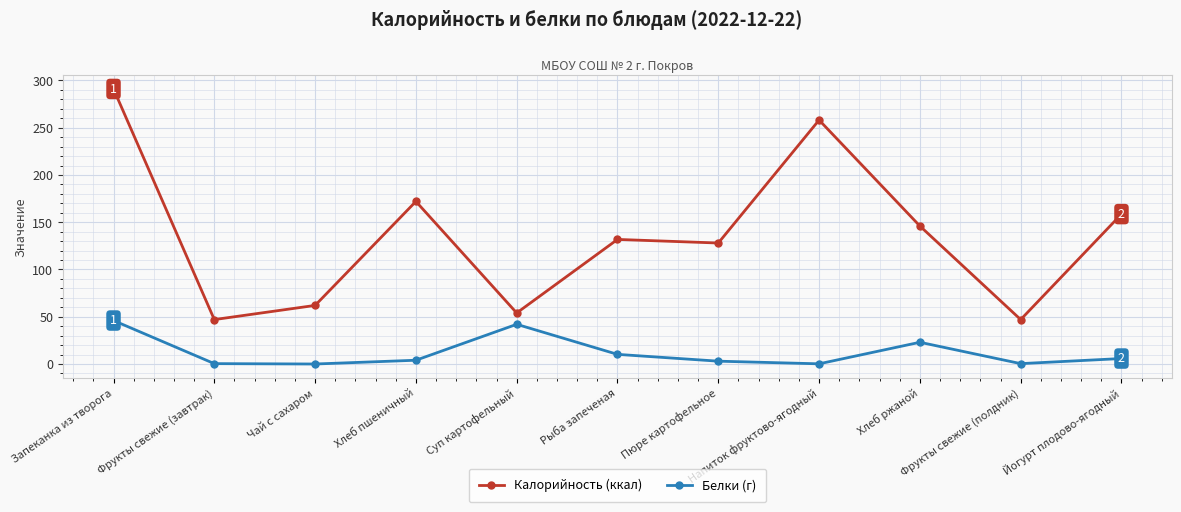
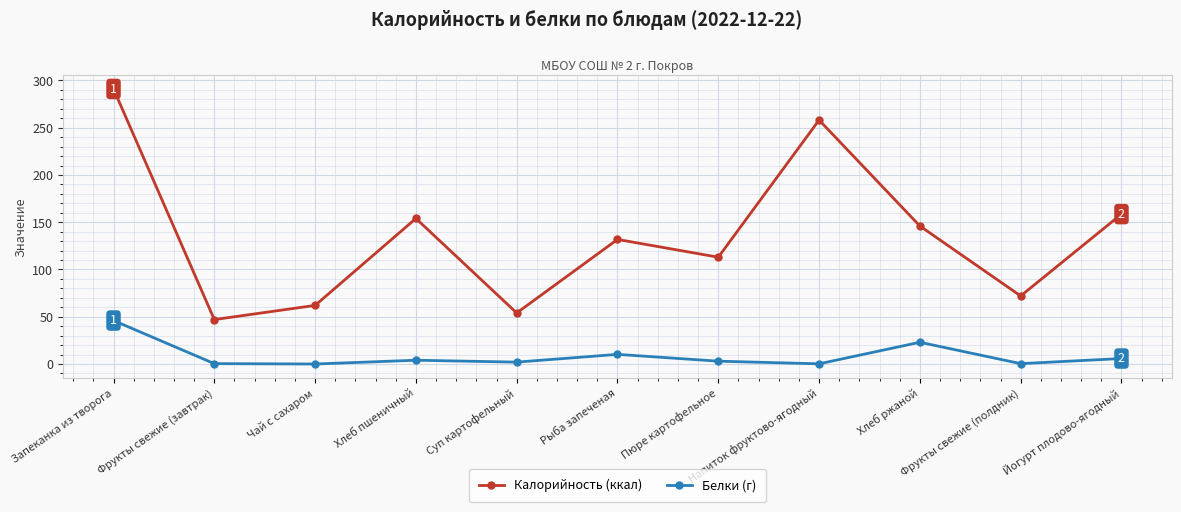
Калорийность (ккал), Хлеб пшеничный: 170 -> 150
Белки (г), Суп картофельный: 40 -> 0
Калорийность (ккал), Пюре картофельное: 130 -> 110
Калорийность (ккал), Фрукты свежие (полдник): 50 -> 70
